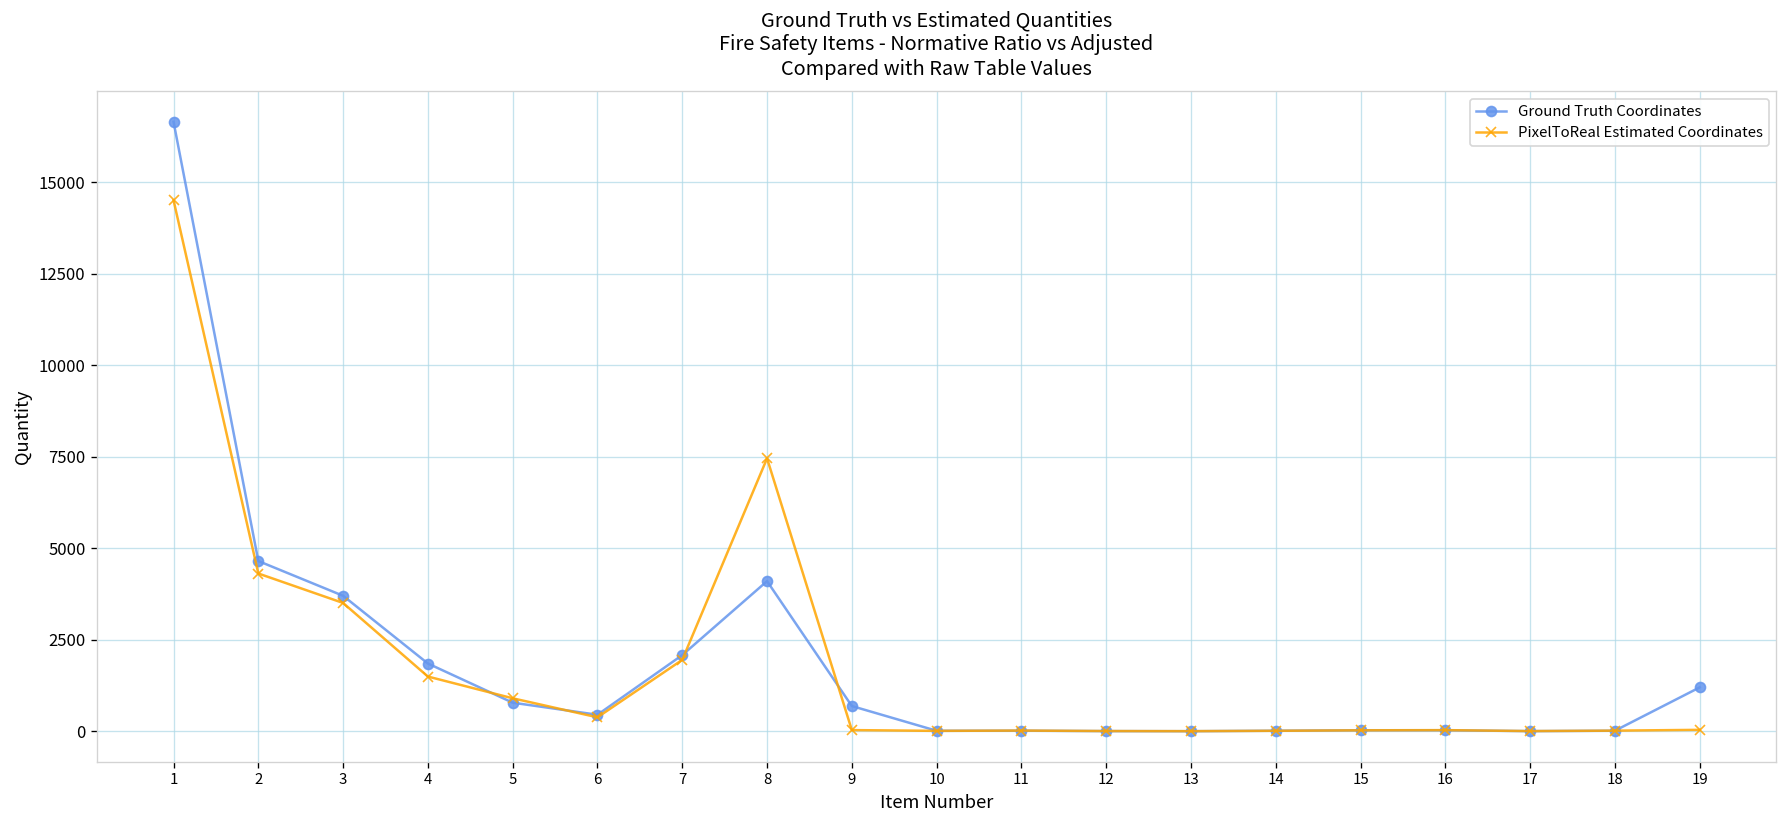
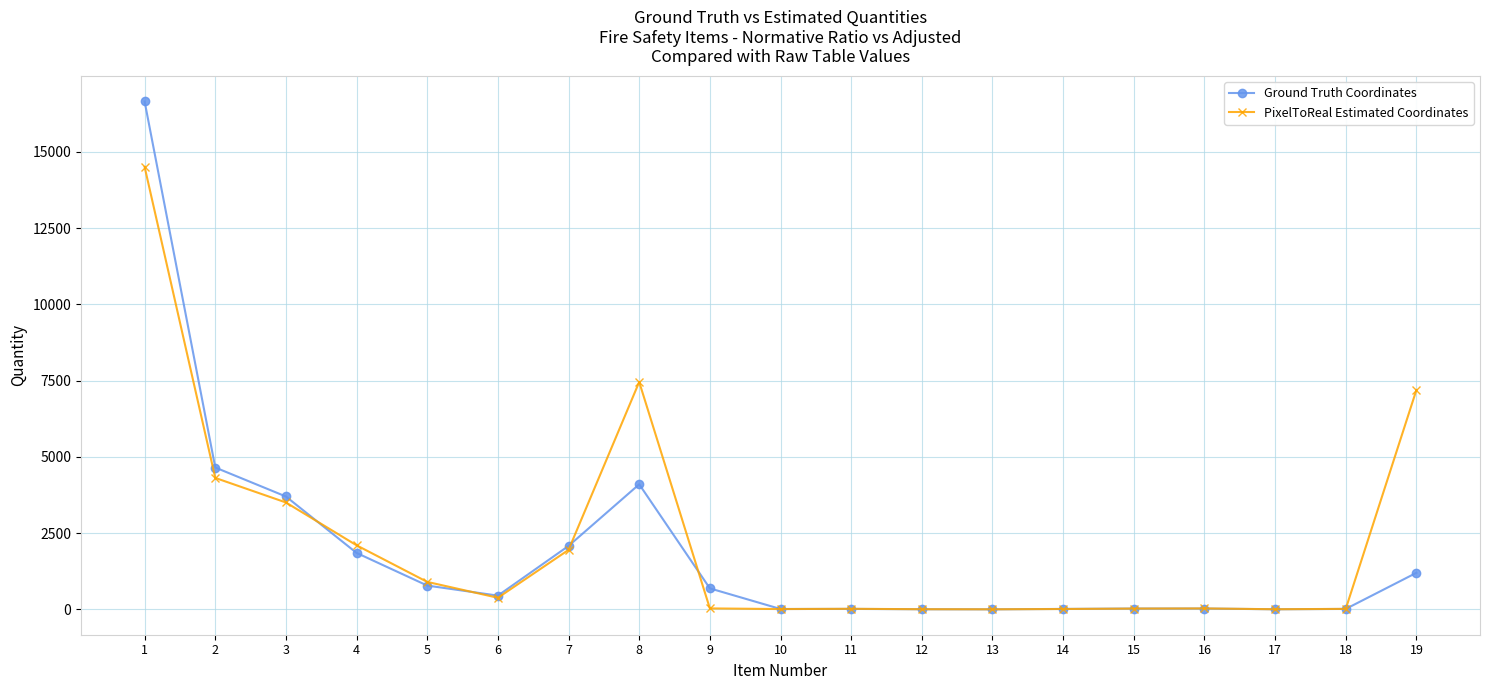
PixelToReal Estimated Coordinates, 4: 1500 -> 2100
PixelToReal Estimated Coordinates, 19: 0 -> 7200
